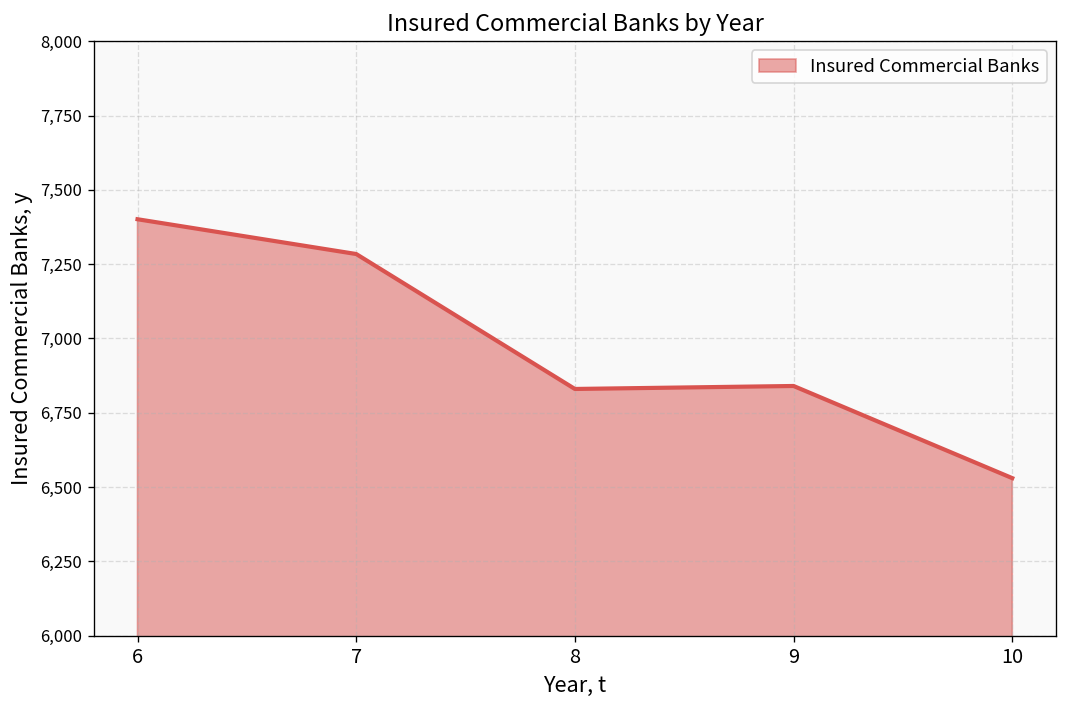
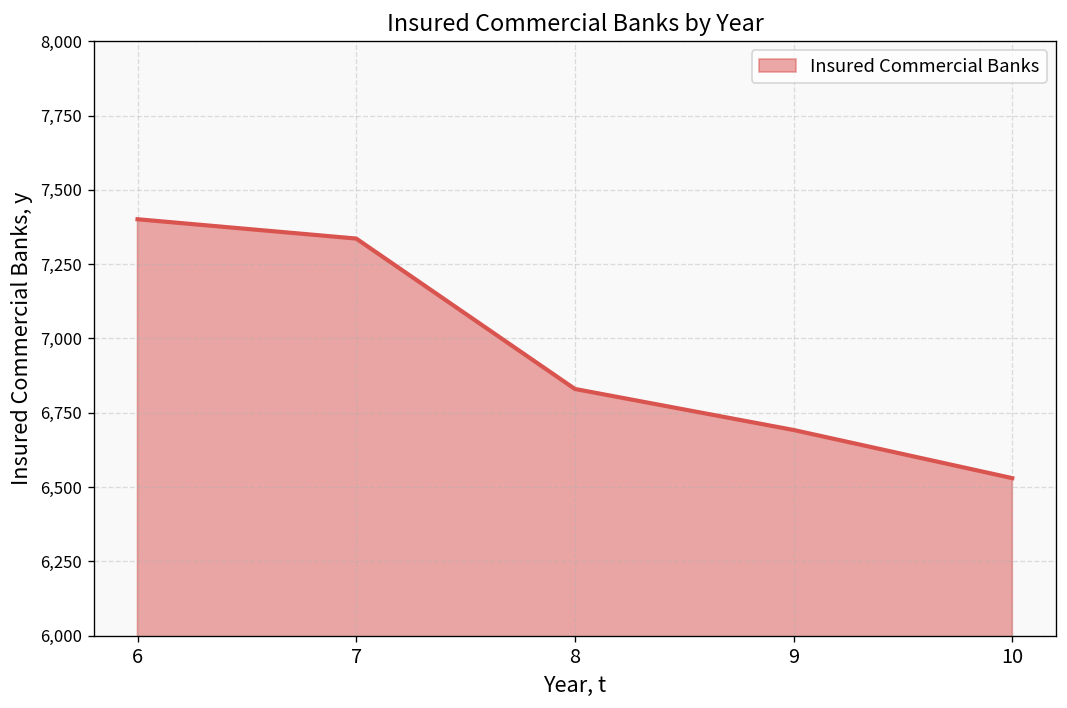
7: 7,280 -> 7,340
9: 6,840 -> 6,690
